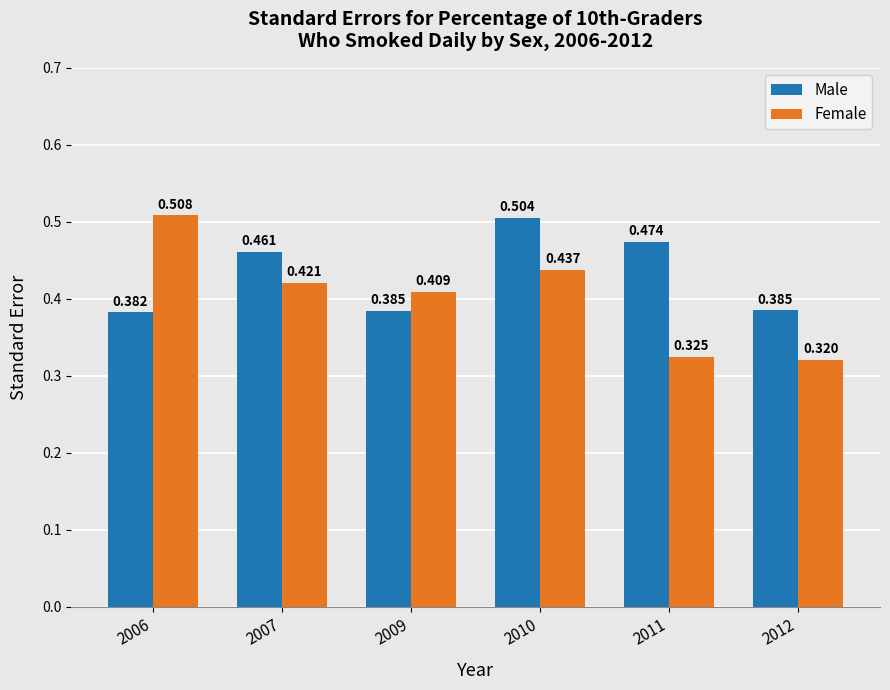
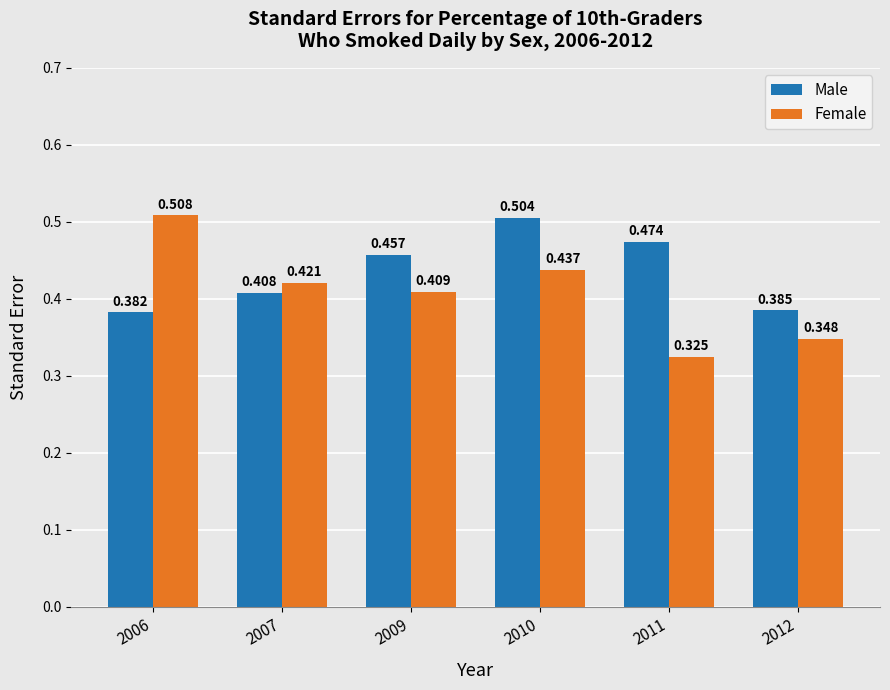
Male, 2007: 0.461 -> 0.408
Male, 2009: 0.385 -> 0.457
Female, 2012: 0.320 -> 0.348
